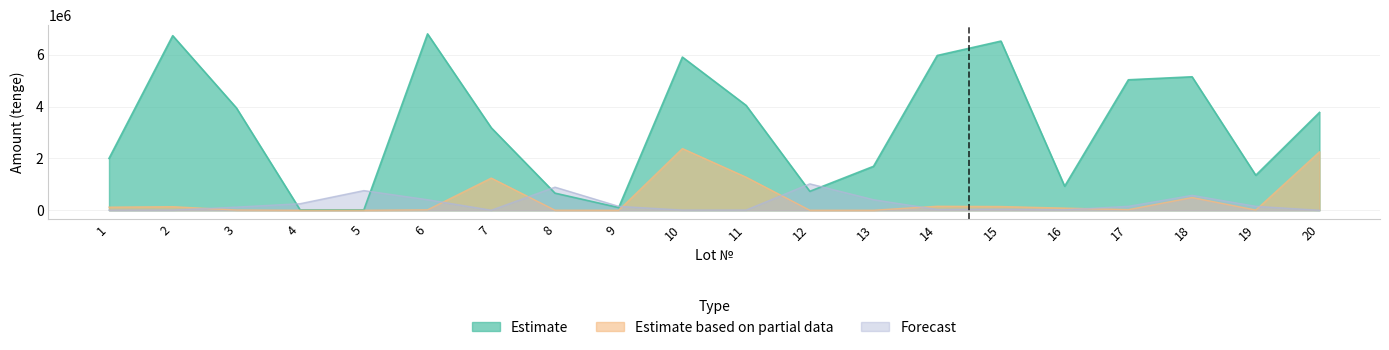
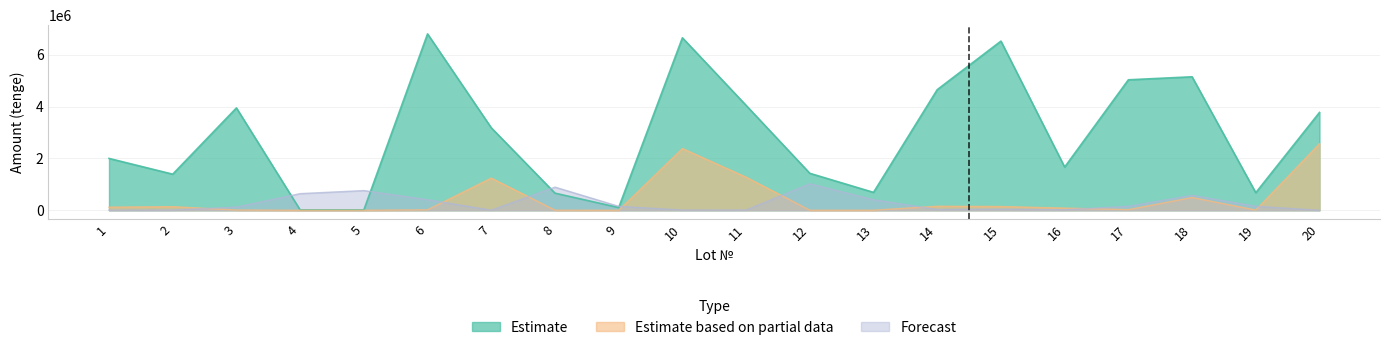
Estimate, 2: 6700000 -> 1400000
Forecast, 4: 300000 -> 600000
Estimate, 10: 5900000 -> 6600000
Estimate, 12: 700000 -> 1400000
Estimate, 13: 1700000 -> 700000
Estimate, 14: 6000000 -> 4700000
Estimate, 16: 900000 -> 1700000
Estimate, 19: 1400000 -> 700000
Estimate based on partial data, 20: 2300000 -> 2600000
